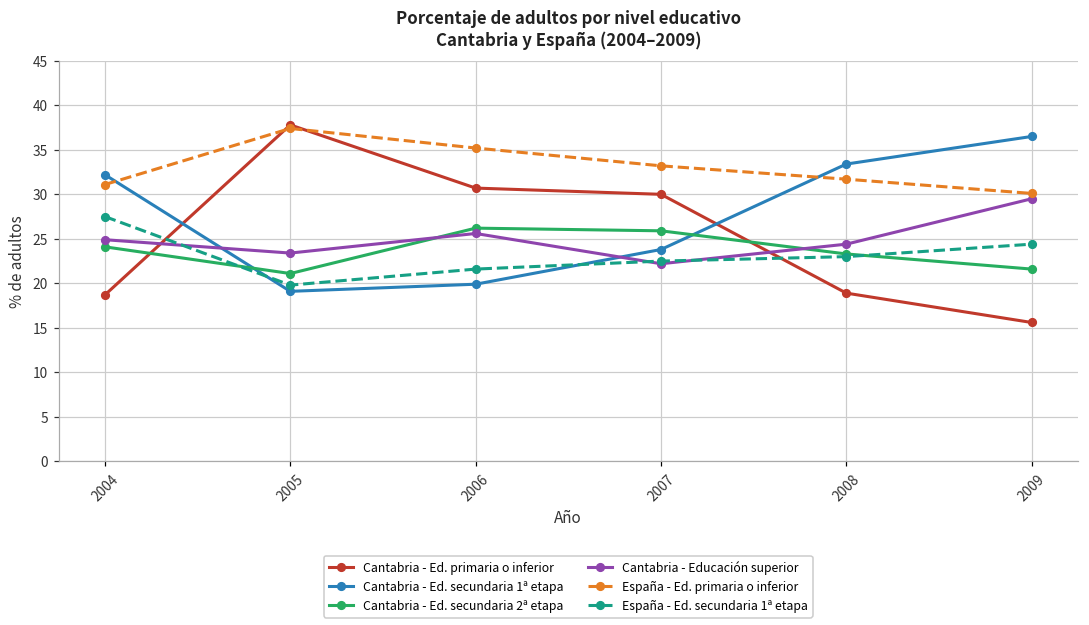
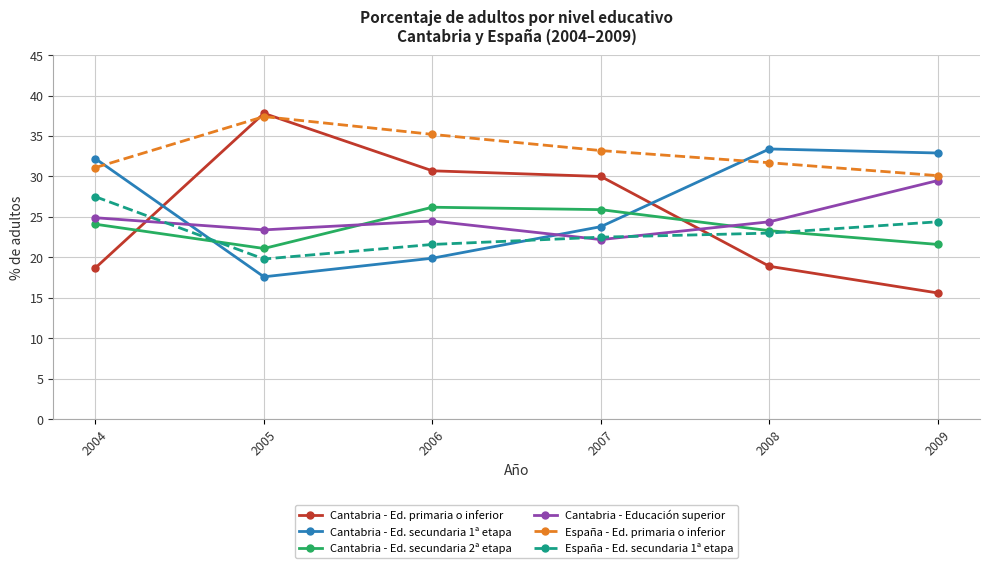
Cantabria - Ed. secundaria 1ª etapa, 2005: 19 -> 18
Cantabria - Educación superior, 2006: 26 -> 25
Cantabria - Ed. secundaria 1ª etapa, 2009: 37 -> 33
